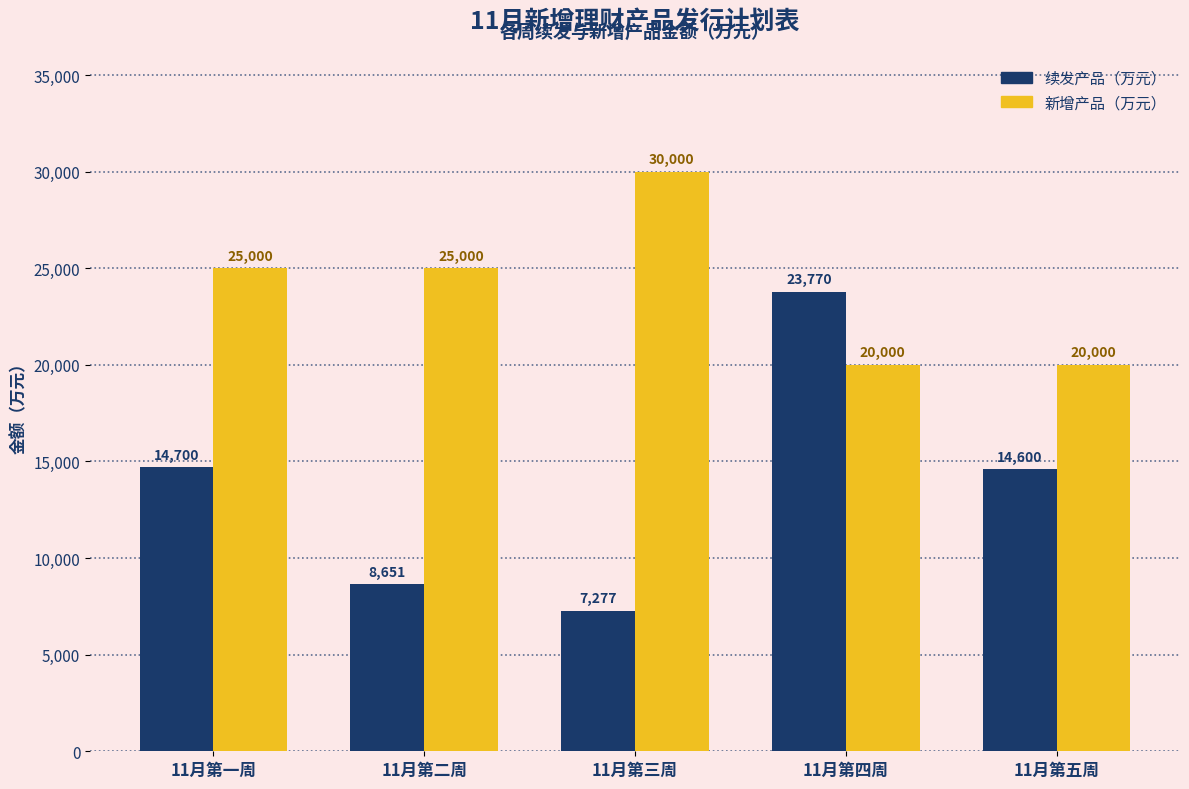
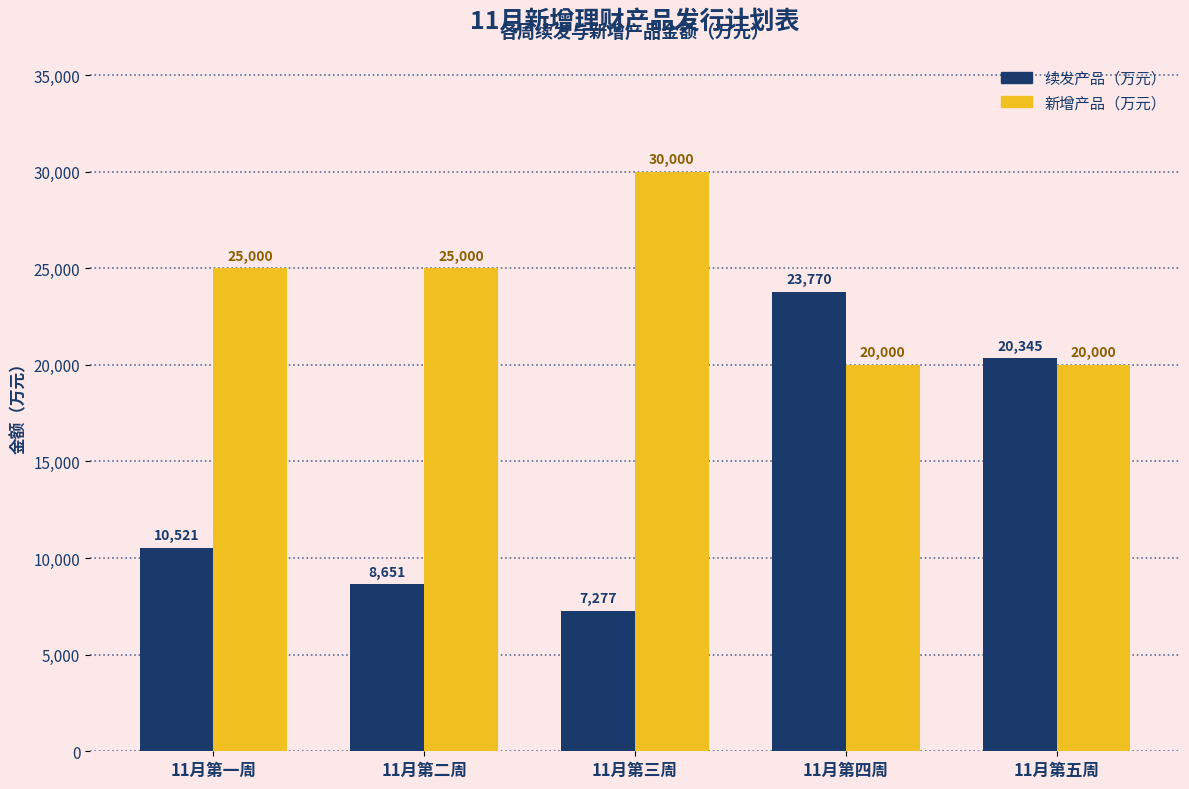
续发产品（万元）, 11月第一周: 14,700 -> 10,521
续发产品（万元）, 11月第五周: 14,600 -> 20,345
